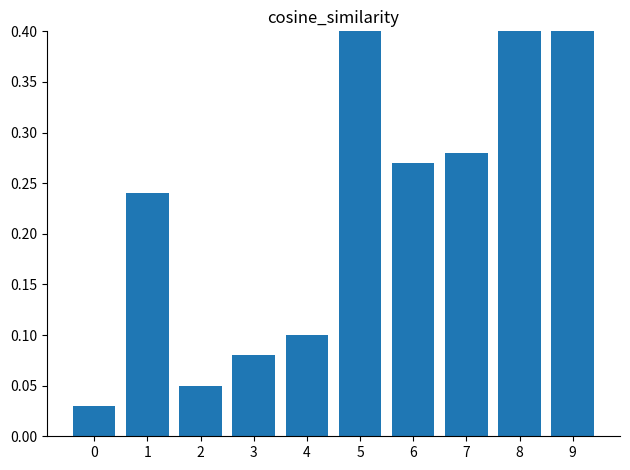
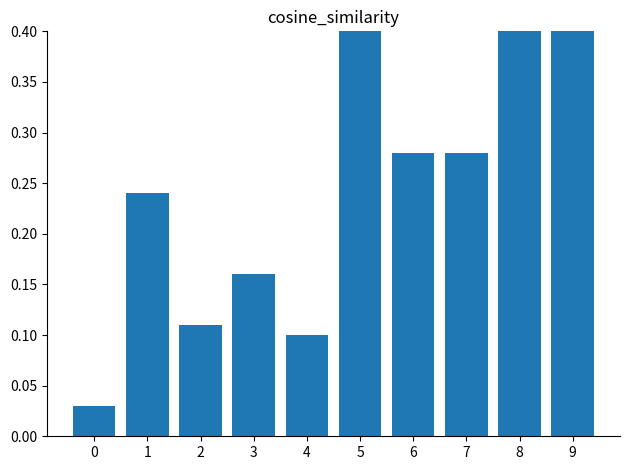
2: 0.05 -> 0.11
3: 0.08 -> 0.16
6: 0.27 -> 0.28
